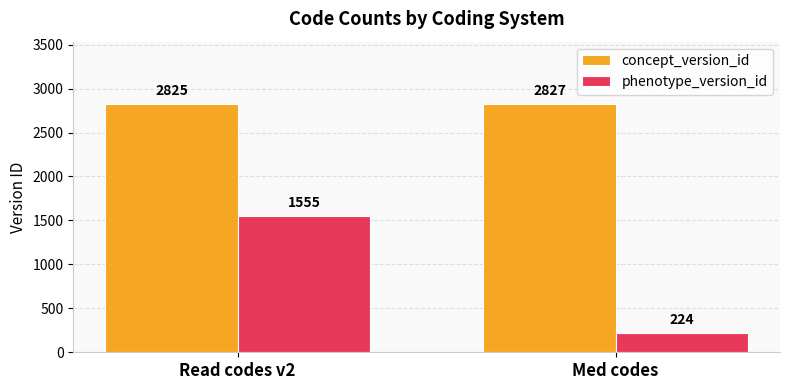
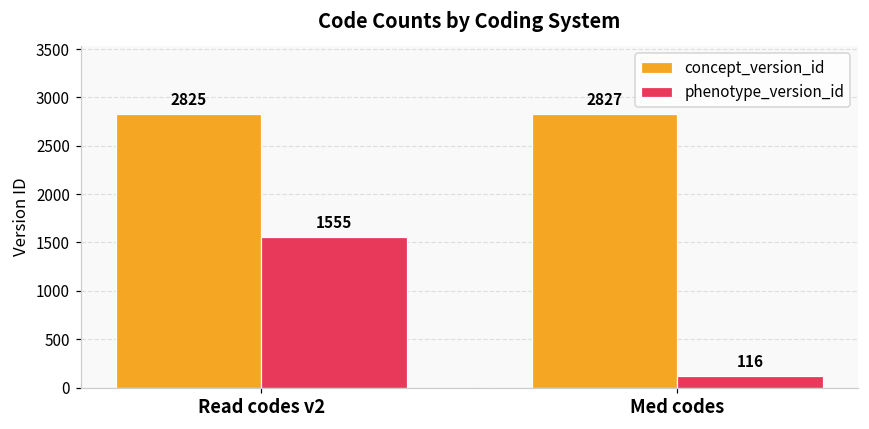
phenotype_version_id, Med codes: 224 -> 116
